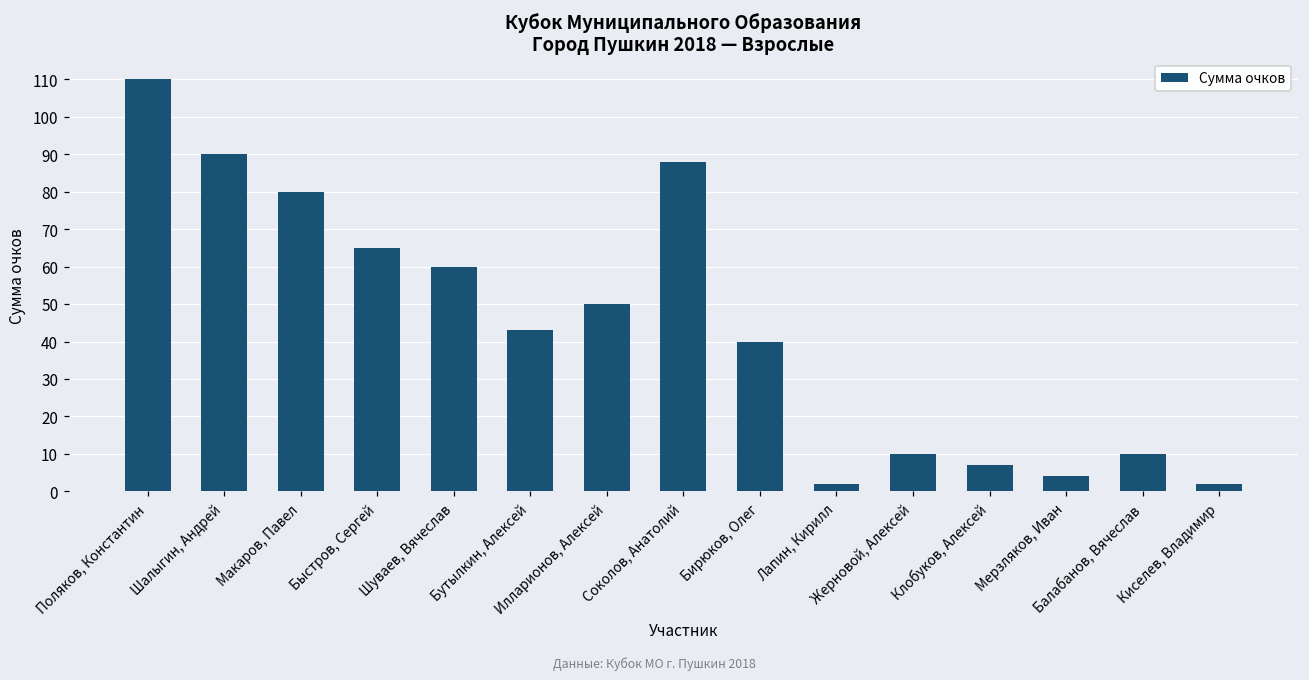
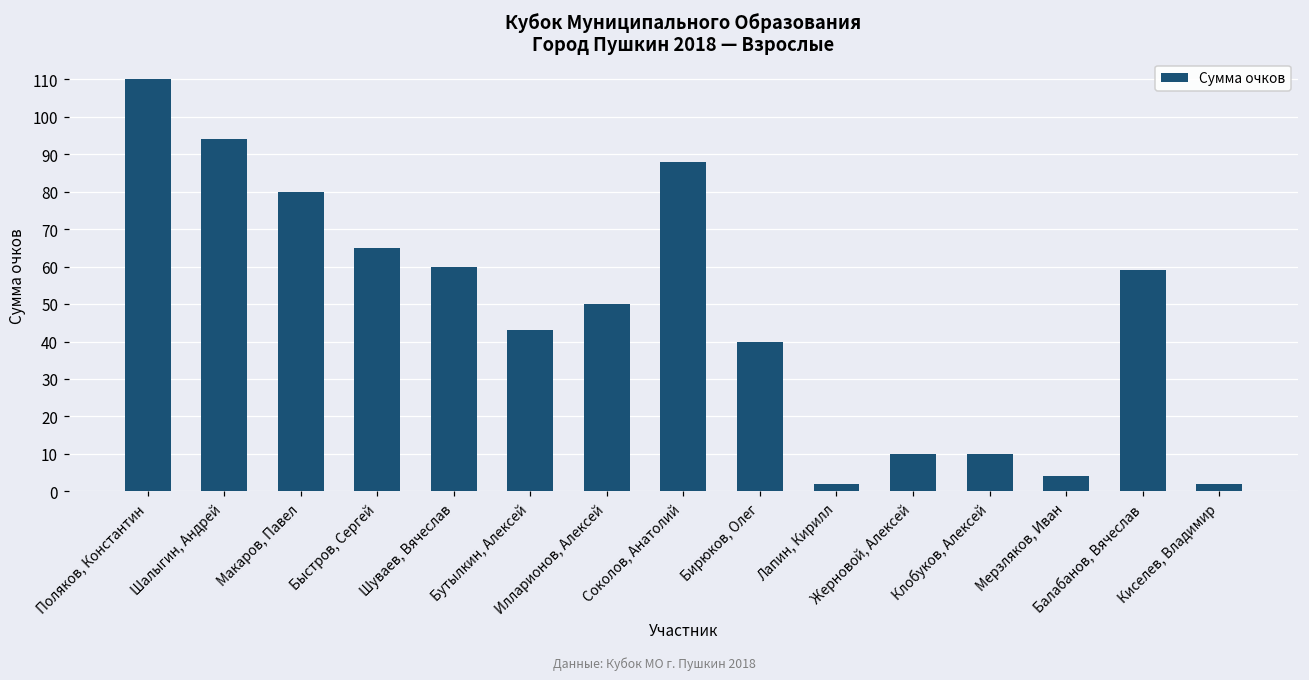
Шалыгин, Андрей: 90 -> 94
Клобуков, Алексей: 7 -> 10
Балабанов, Вячеслав: 10 -> 59
